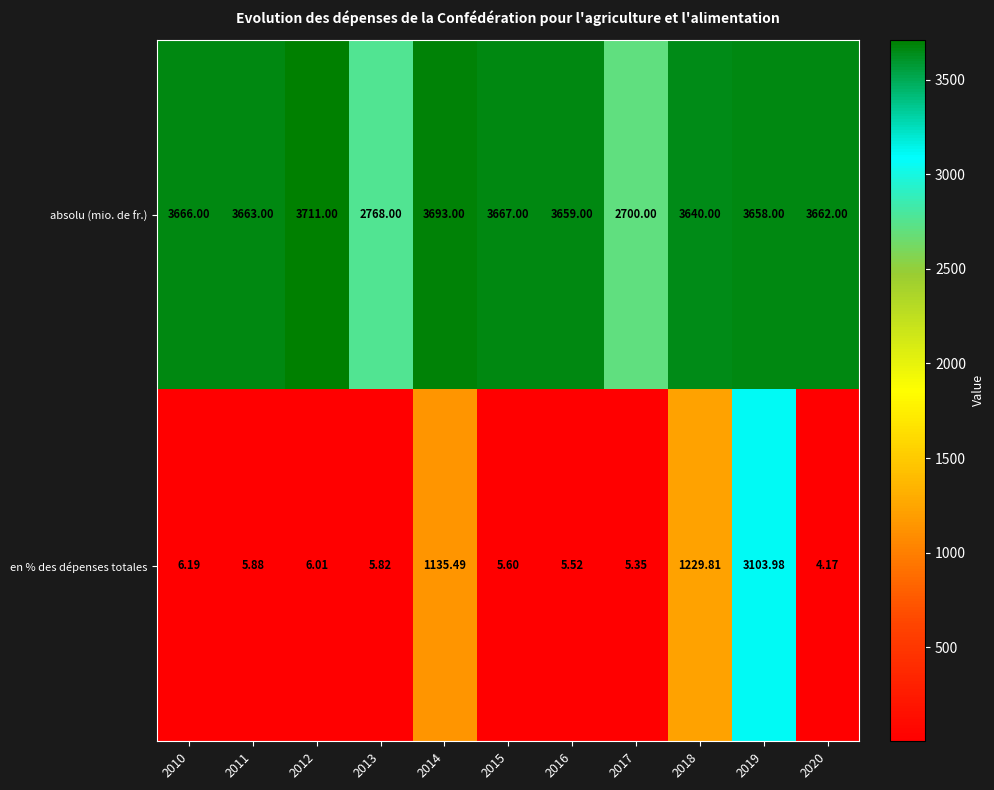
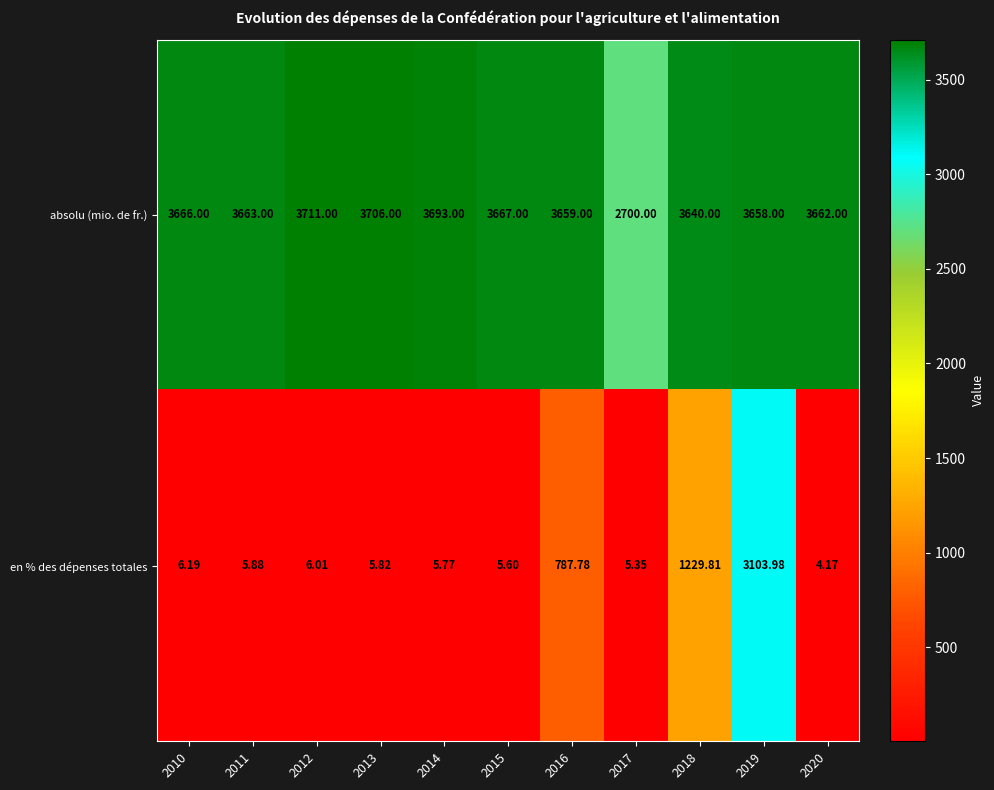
absolu (mio. de fr.), 2013: 2768.00 -> 3706.00
en % des dépenses totales, 2014: 1135.49 -> 5.77
en % des dépenses totales, 2016: 5.52 -> 787.78
